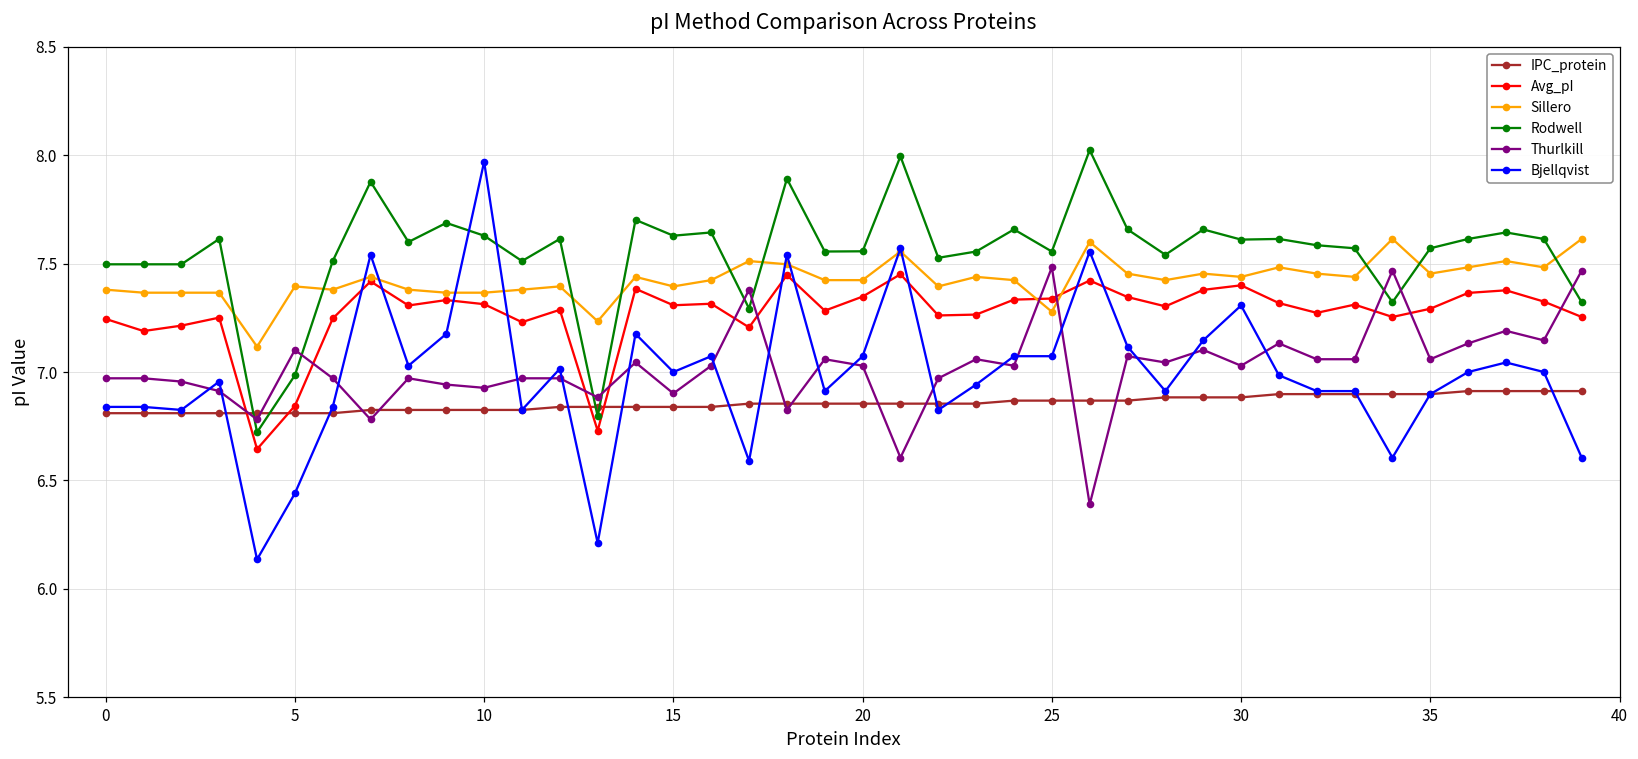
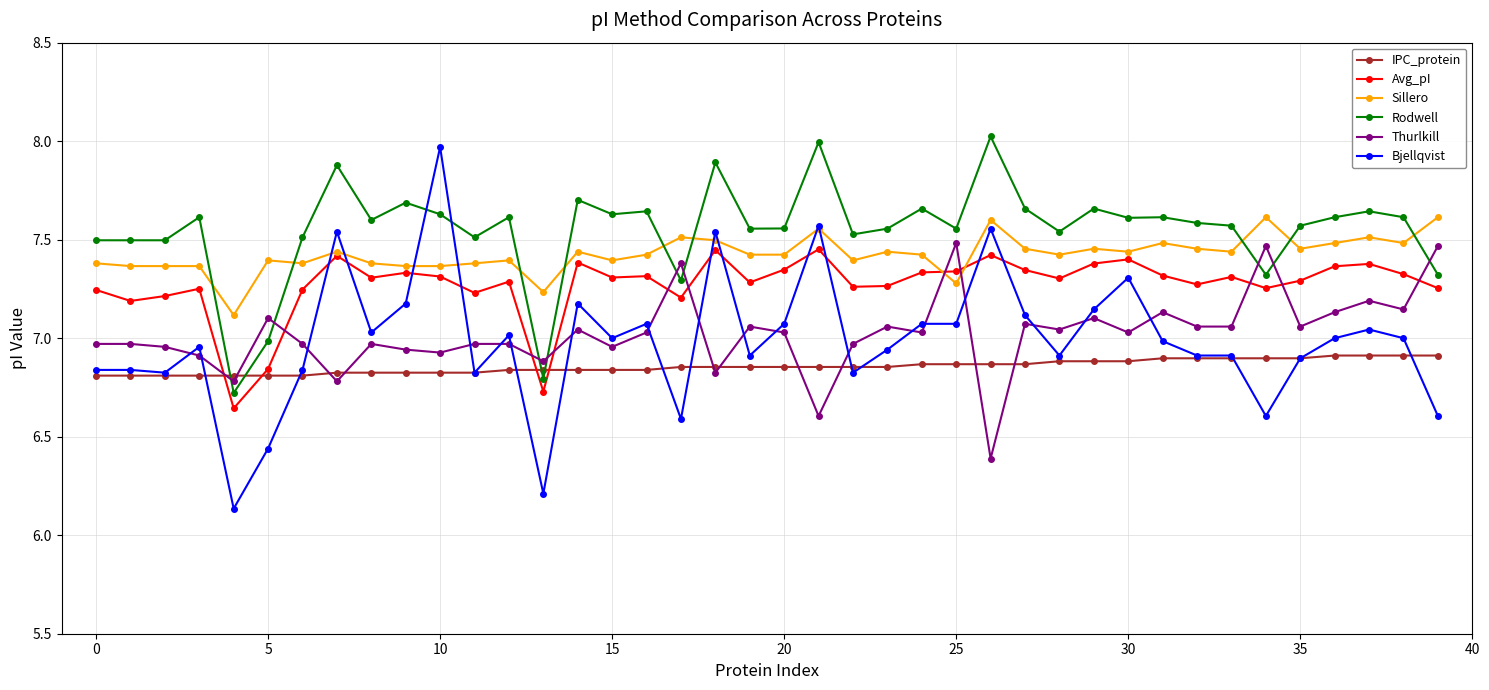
Thurlkill, 15: 6.90 -> 6.96
